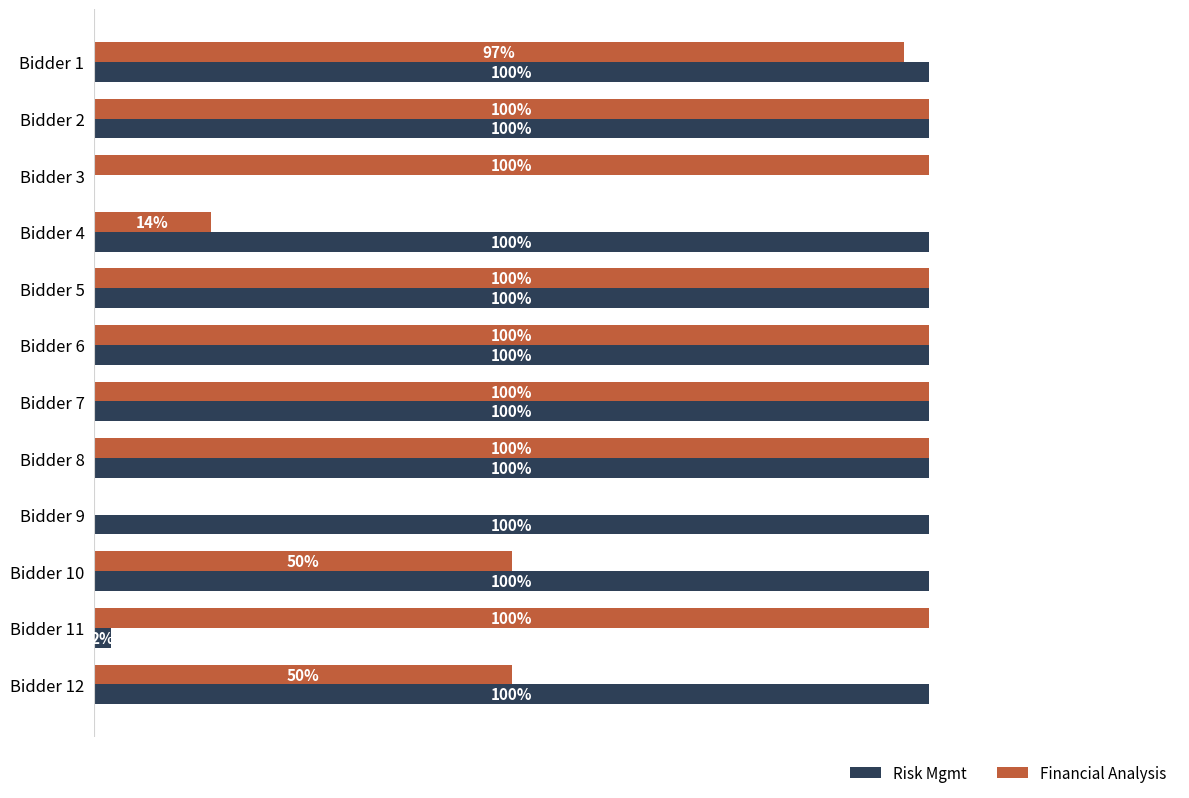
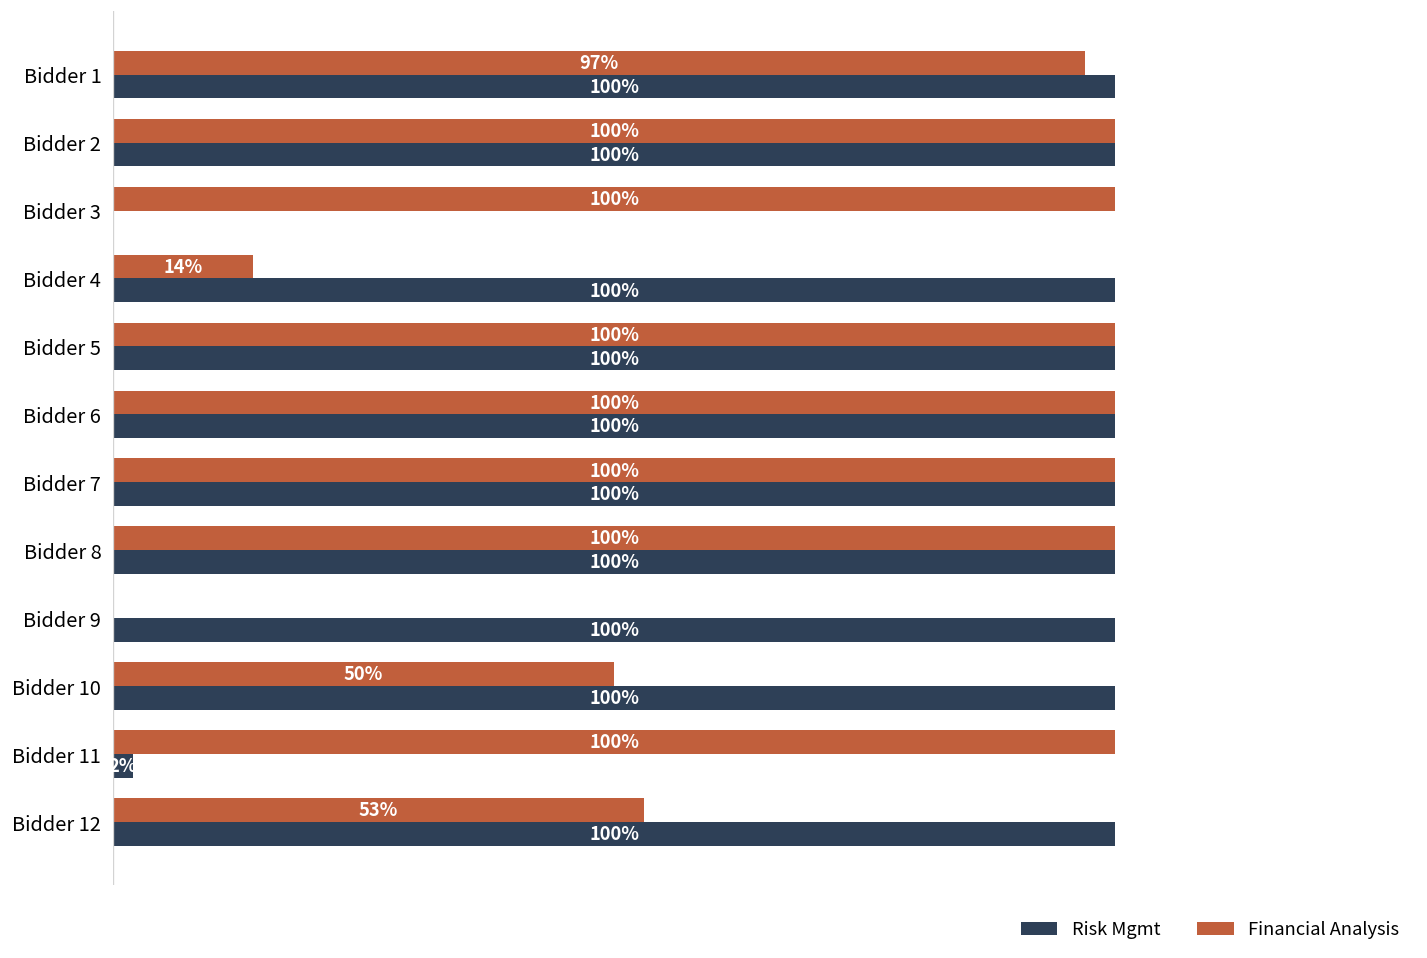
Financial Analysis, Bidder 12: 50% -> 53%
